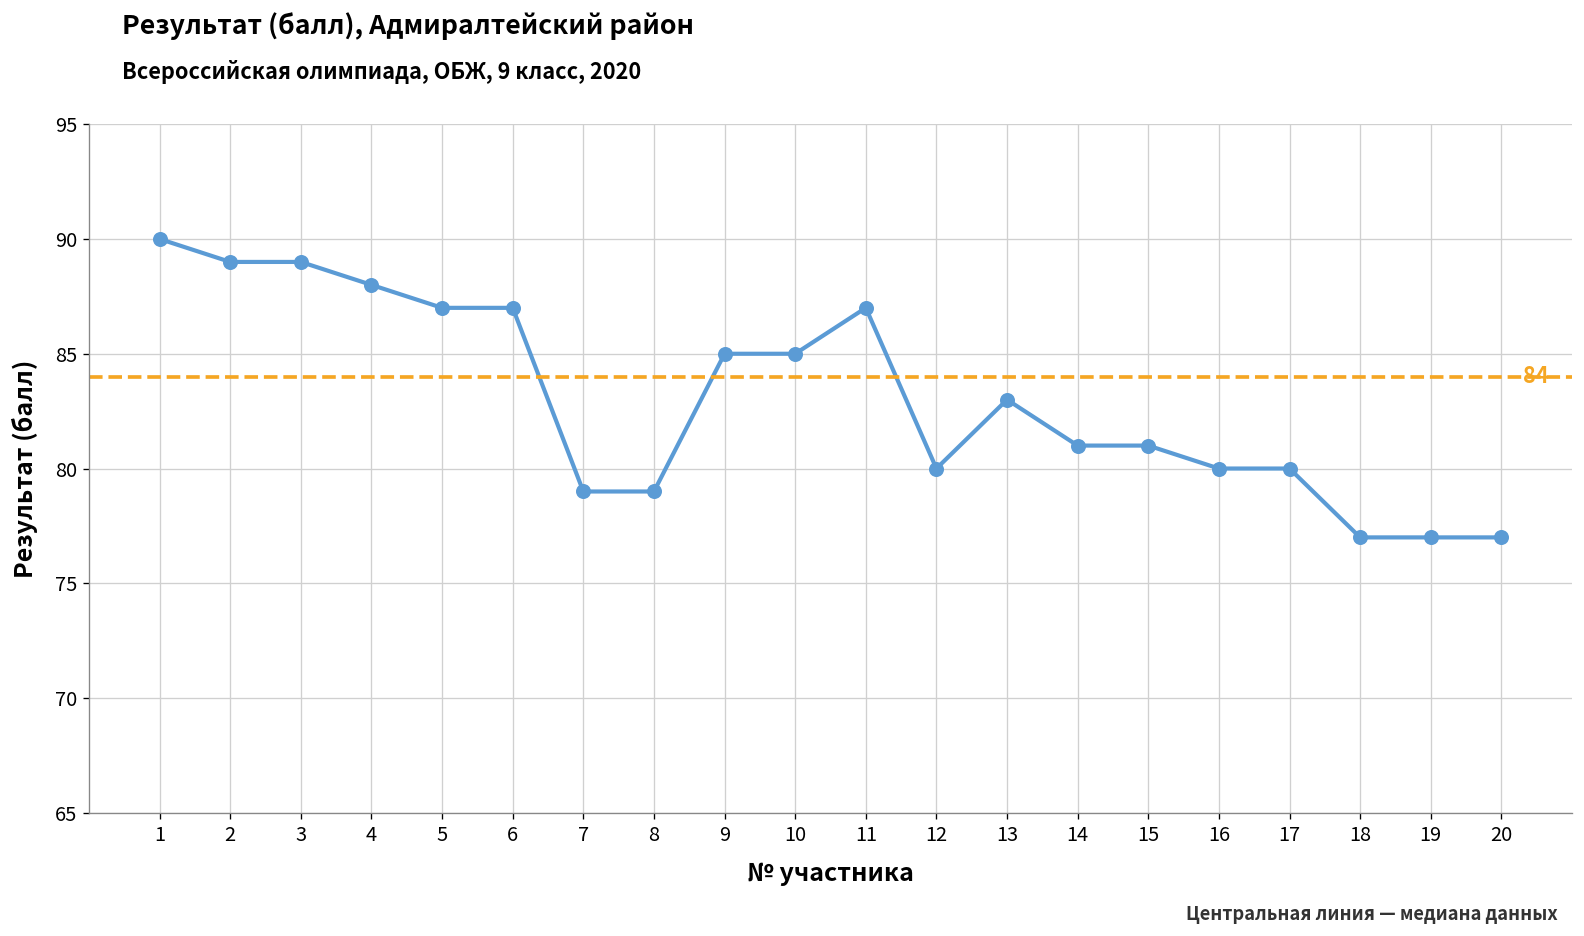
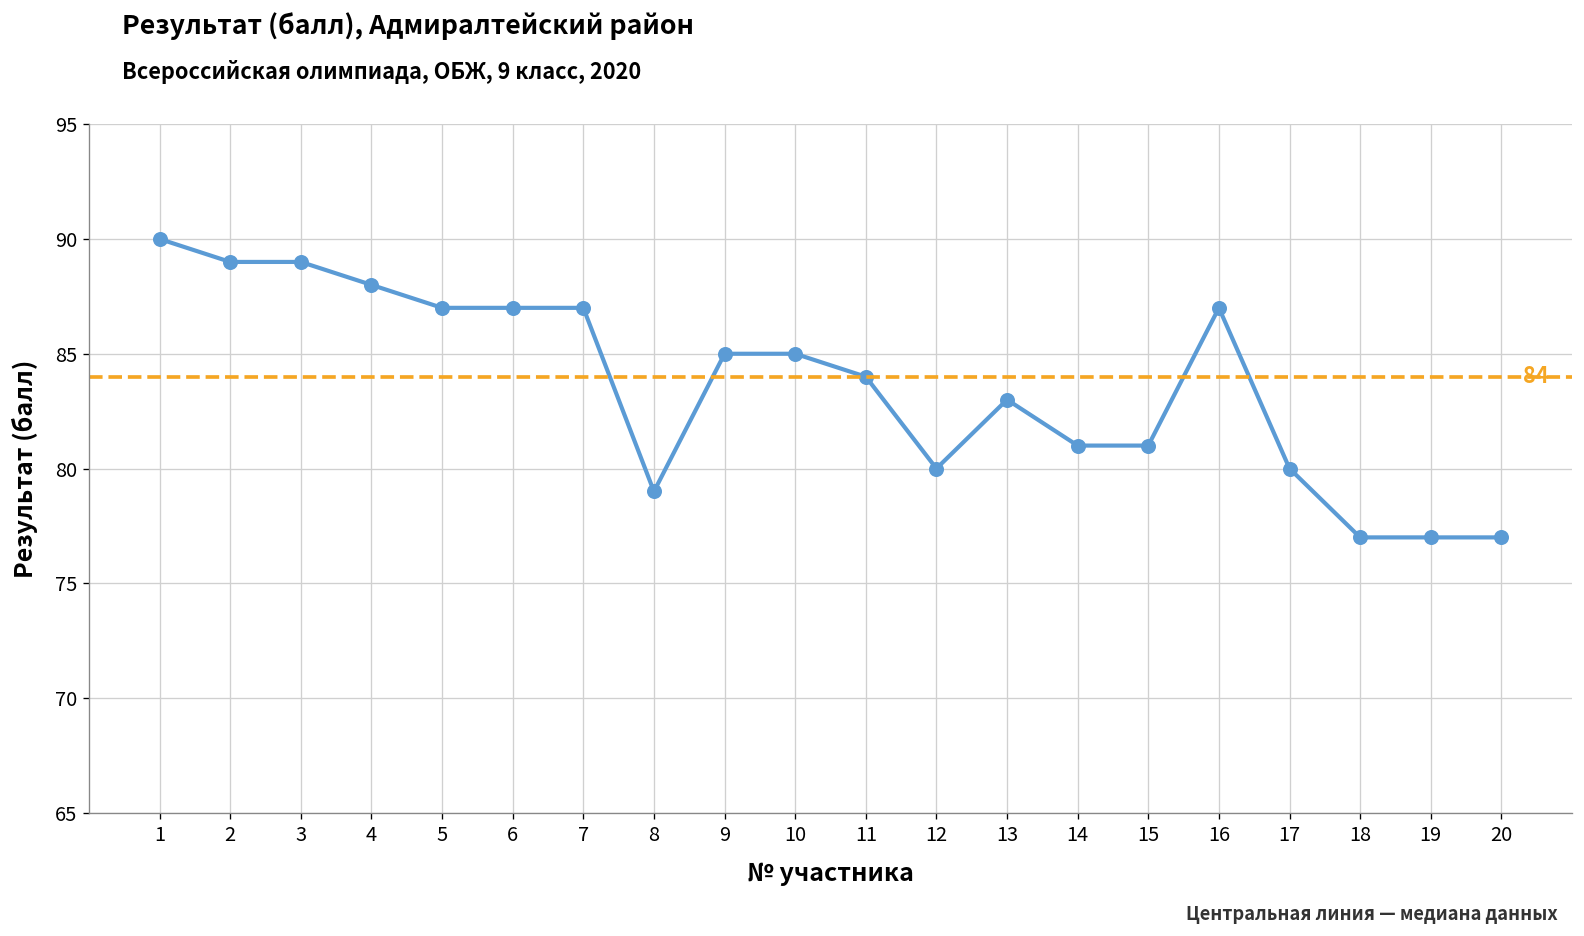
7: 79 -> 87
11: 87 -> 84
16: 80 -> 87
